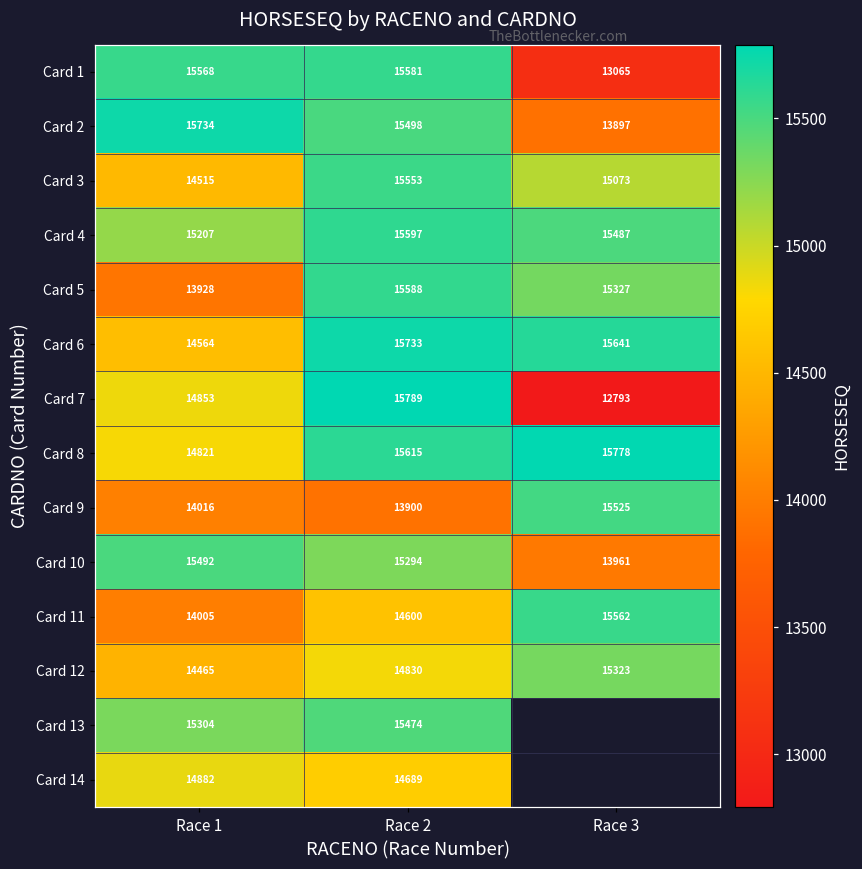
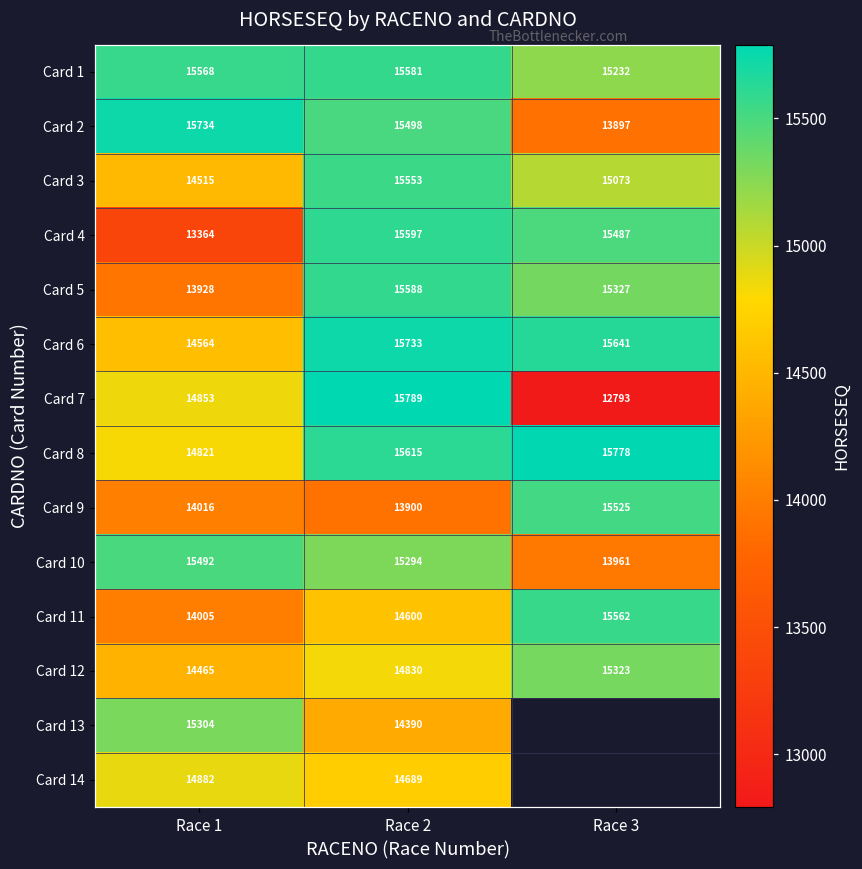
Card 1, Race 3: 13065 -> 15232
Card 4, Race 1: 15207 -> 13364
Card 13, Race 2: 15474 -> 14390
